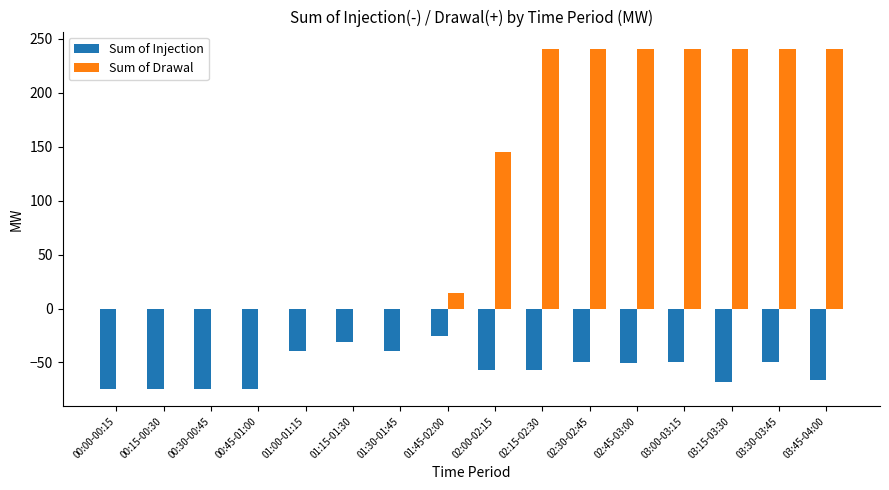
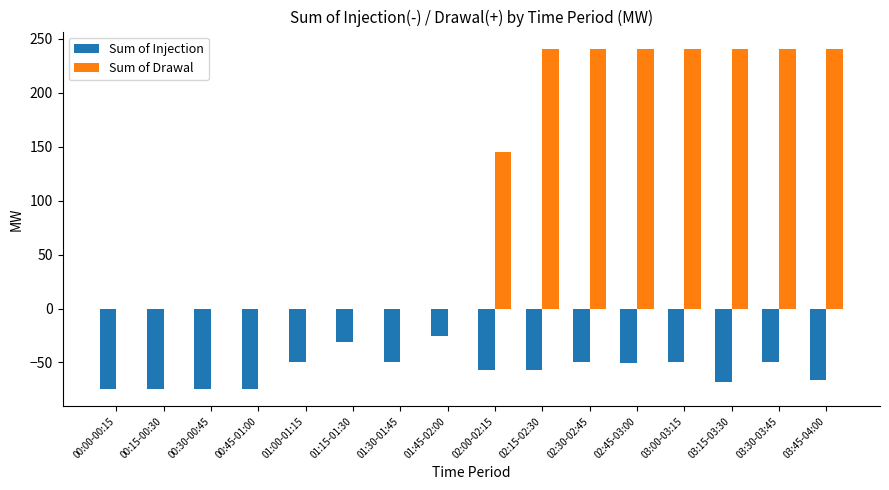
Sum of Injection, 01:00-01:15: -39 -> -50
Sum of Injection, 01:30-01:45: -39 -> -50
Sum of Drawal, 01:45-02:00: 14 -> 0
